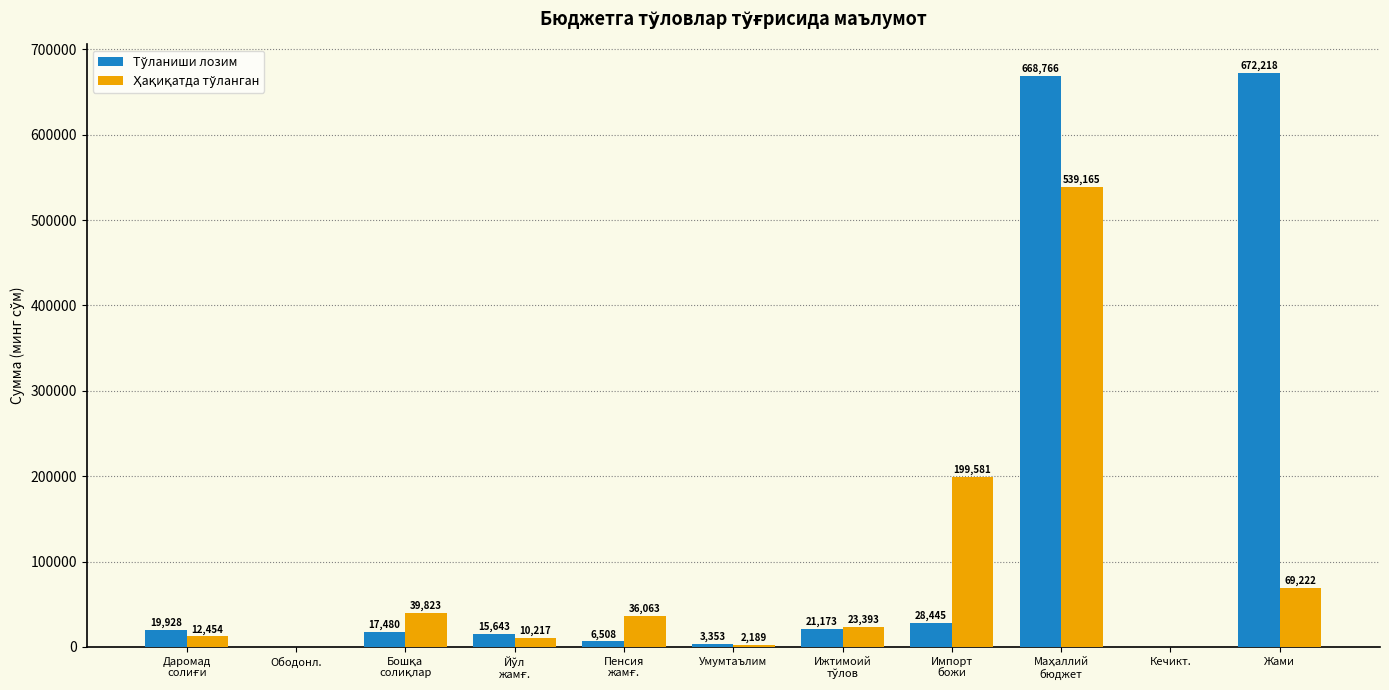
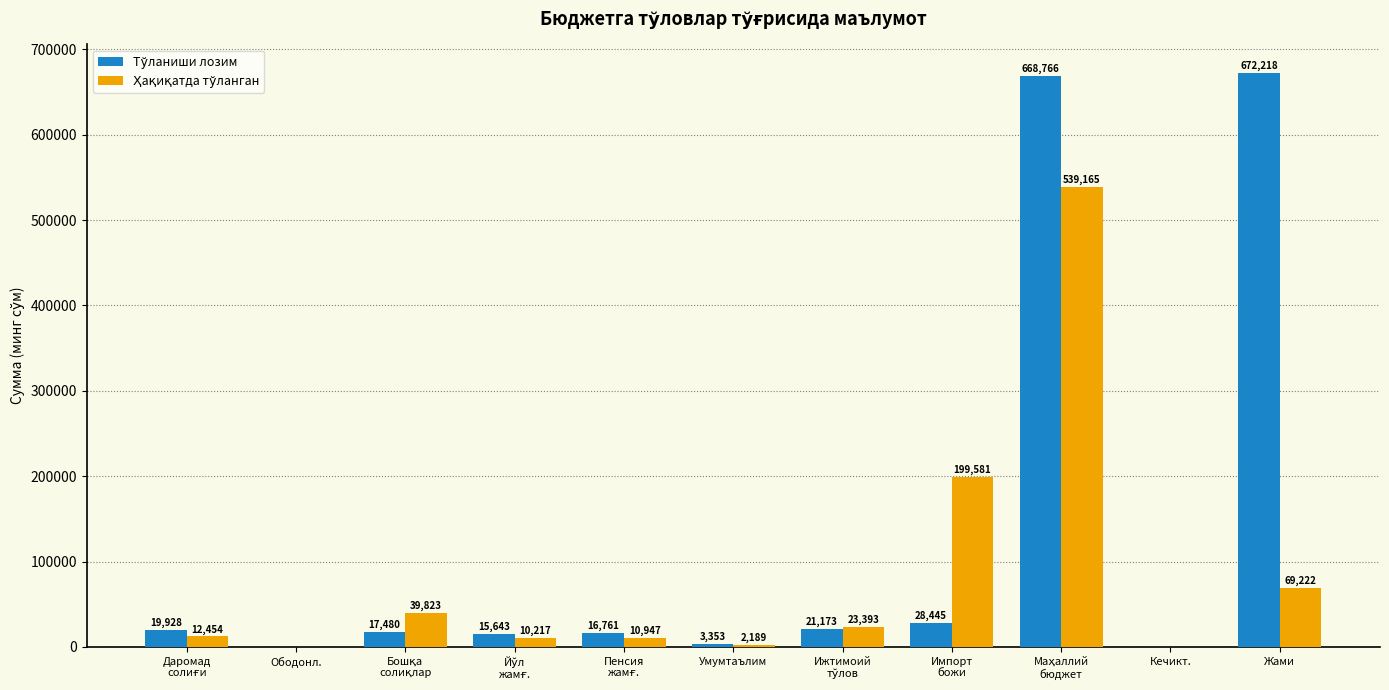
Тўланиши лозим, Пенсия жамғ.: 6,508 -> 16,761
Ҳақиқатда тўланган, Пенсия жамғ.: 36,063 -> 10,947
